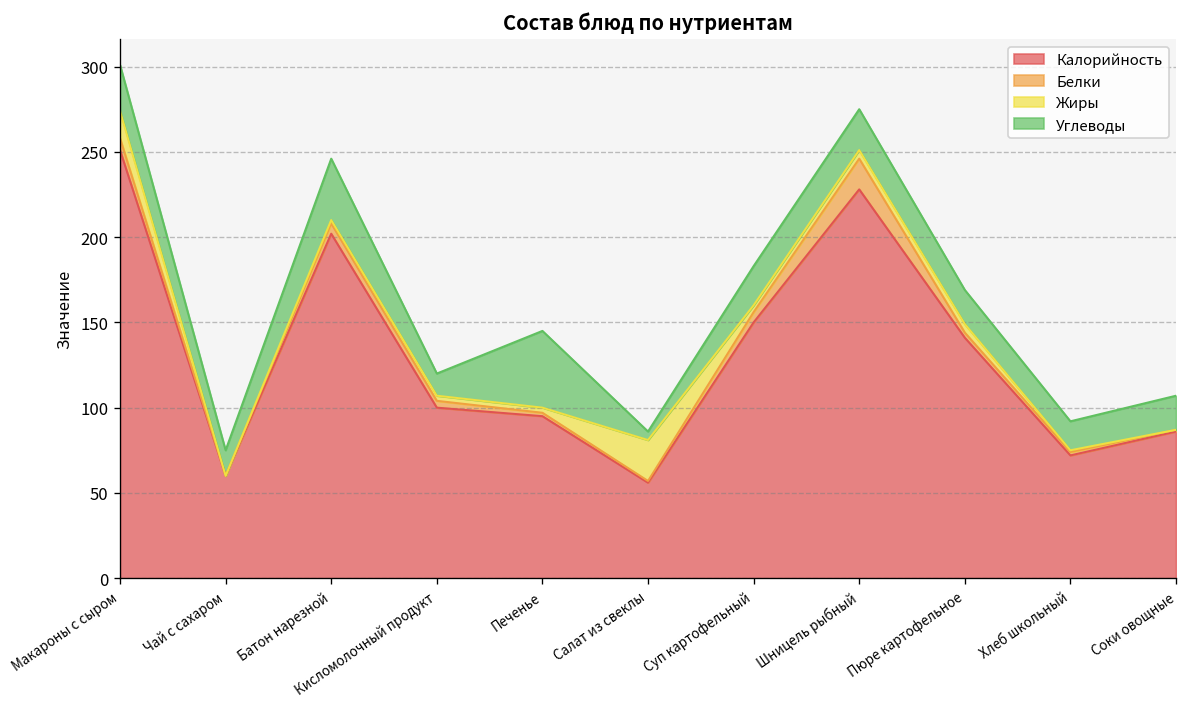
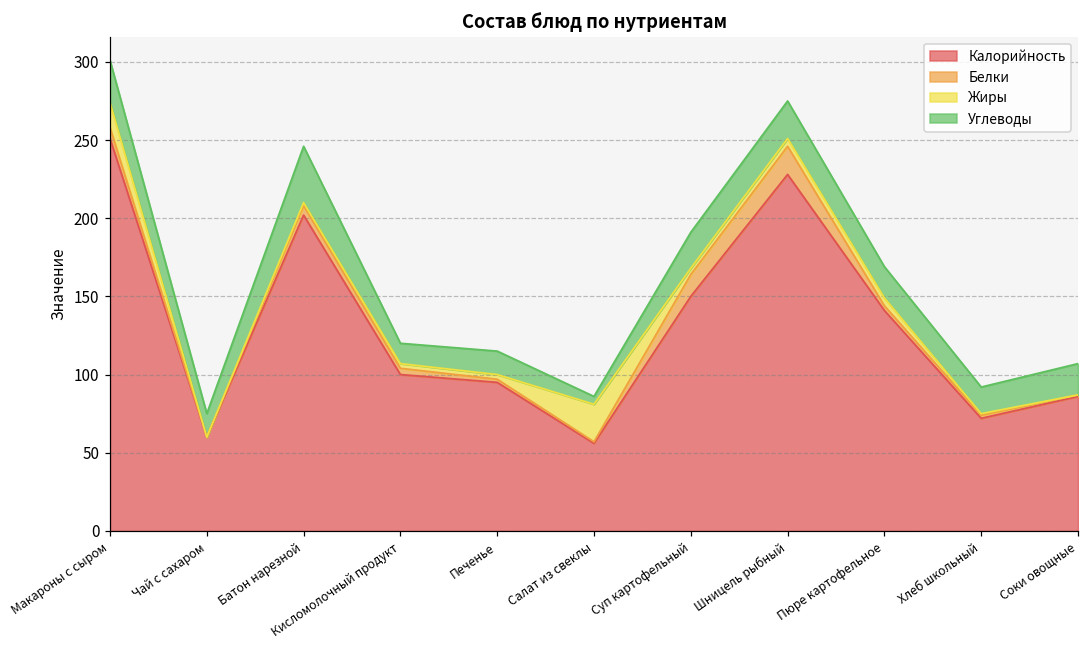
Углеводы, Печенье: 45 -> 15
Белки, Суп картофельный: 6 -> 14
